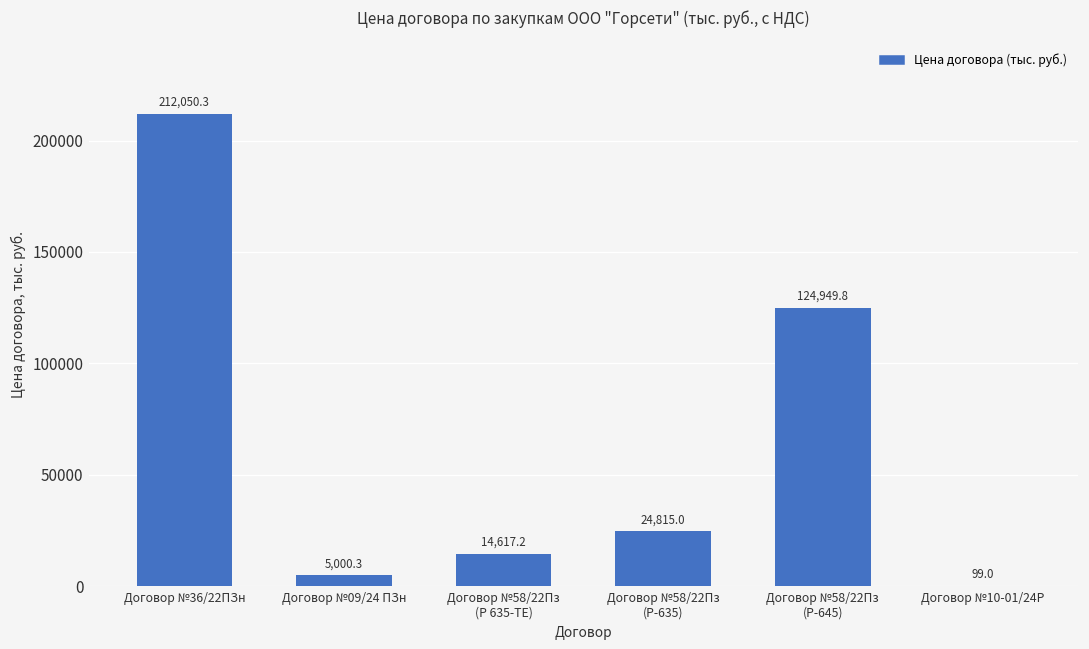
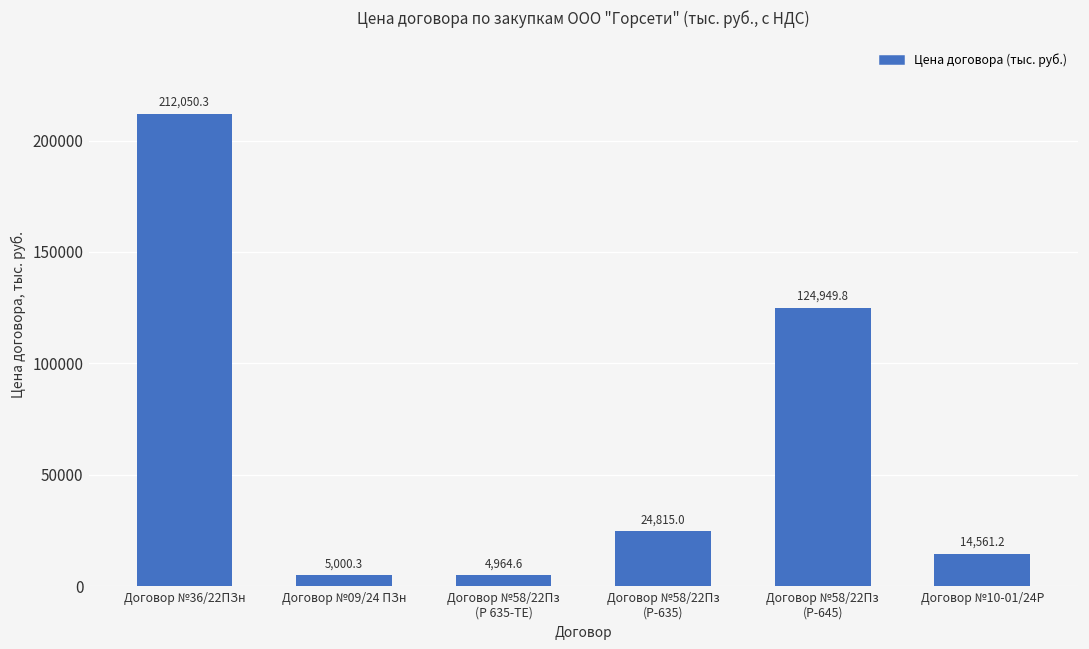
Договор №58/22Пз (Р 635-ТЕ): 14,617.2 -> 4,964.6
Договор №10-01/24Р: 99.0 -> 14,561.2
